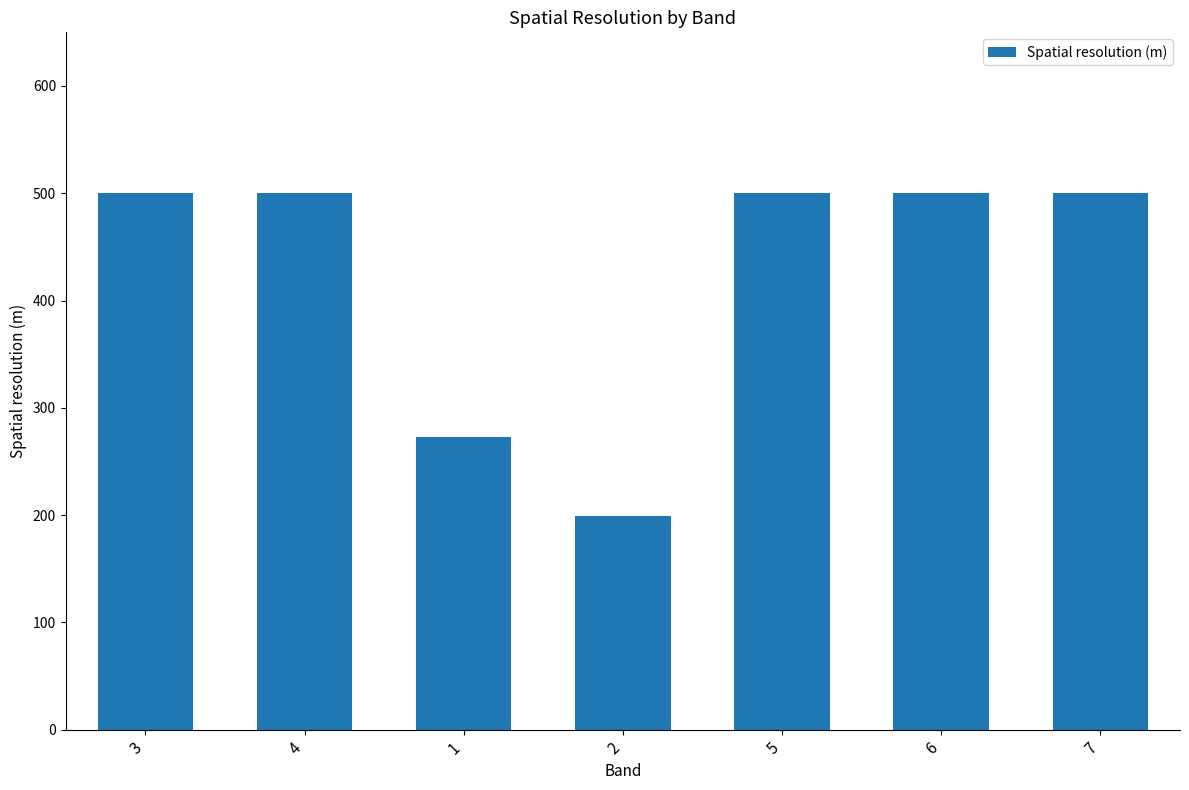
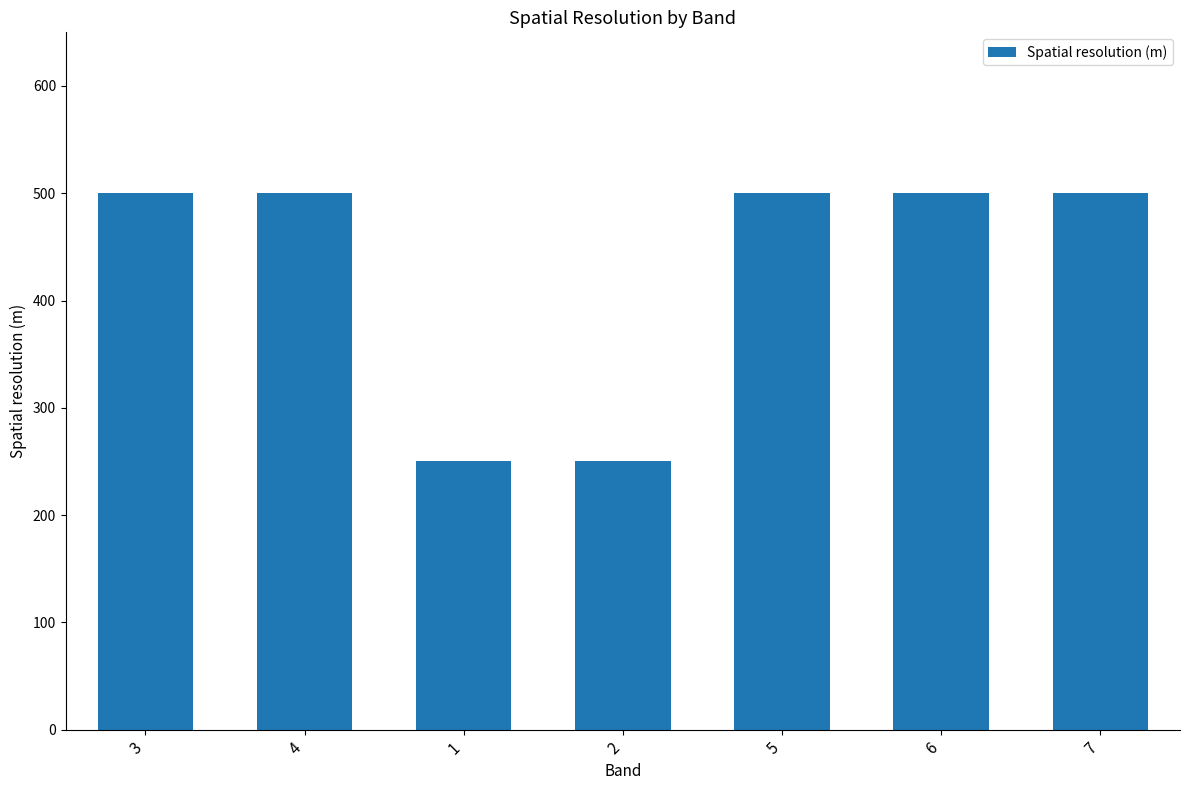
1: 273 -> 250
2: 199 -> 250
